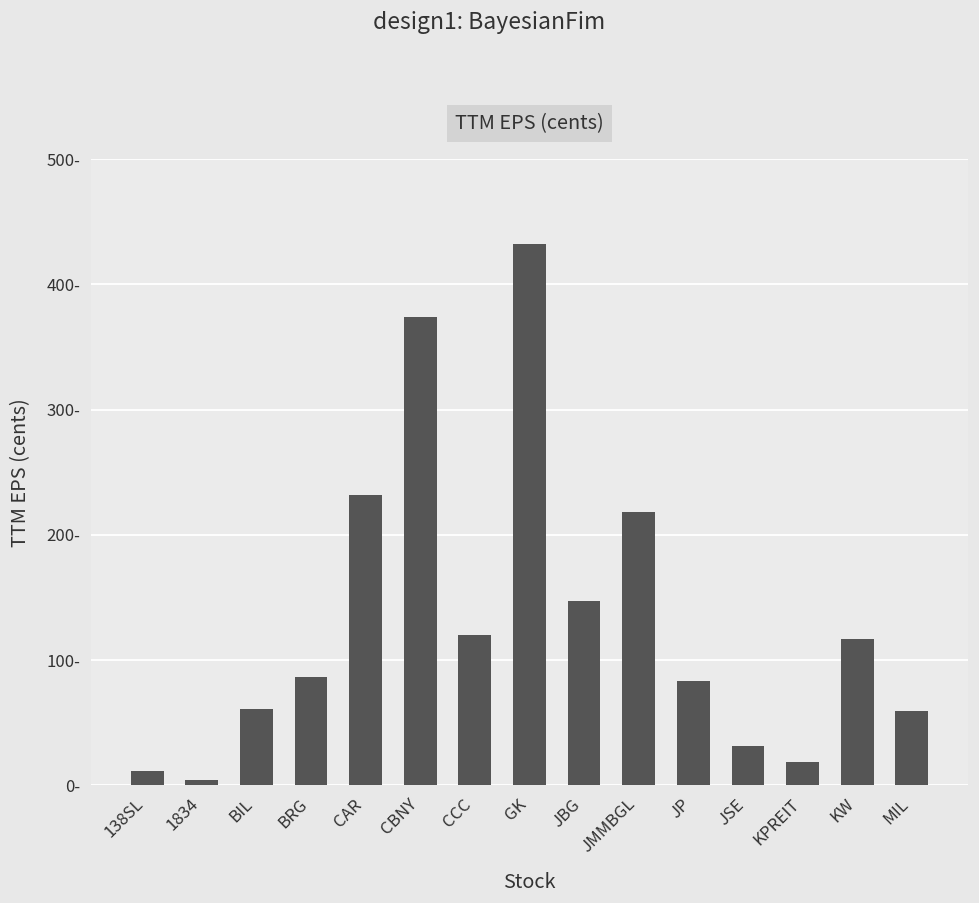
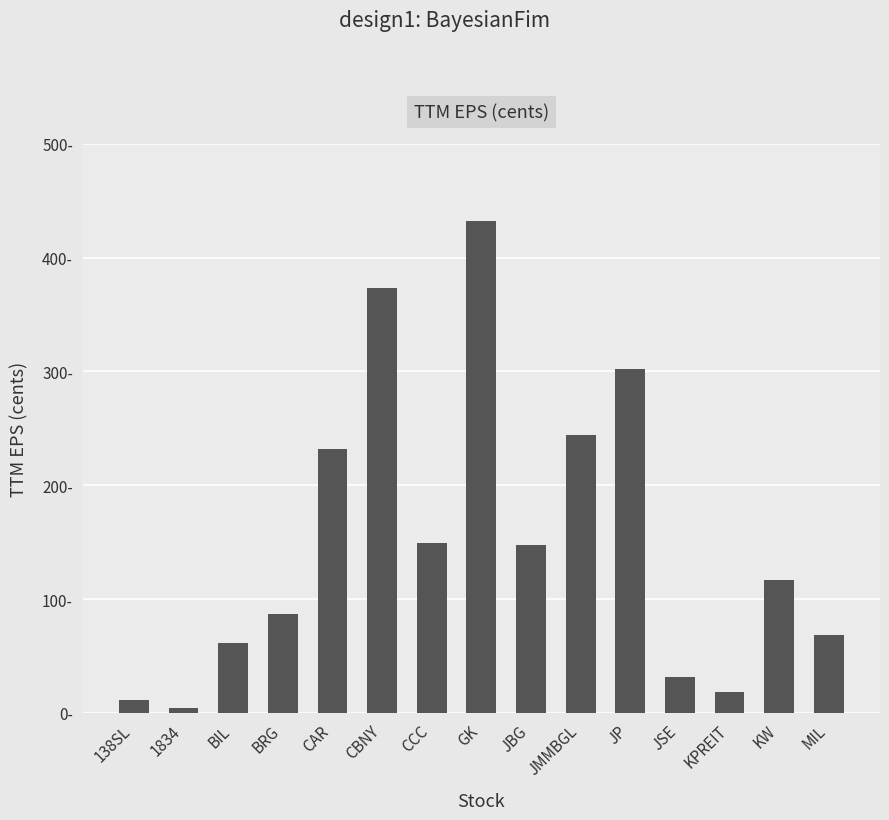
CCC: 120- -> 149-
JMMBGL: 218- -> 244-
JP: 83- -> 302-
MIL: 59- -> 68-
